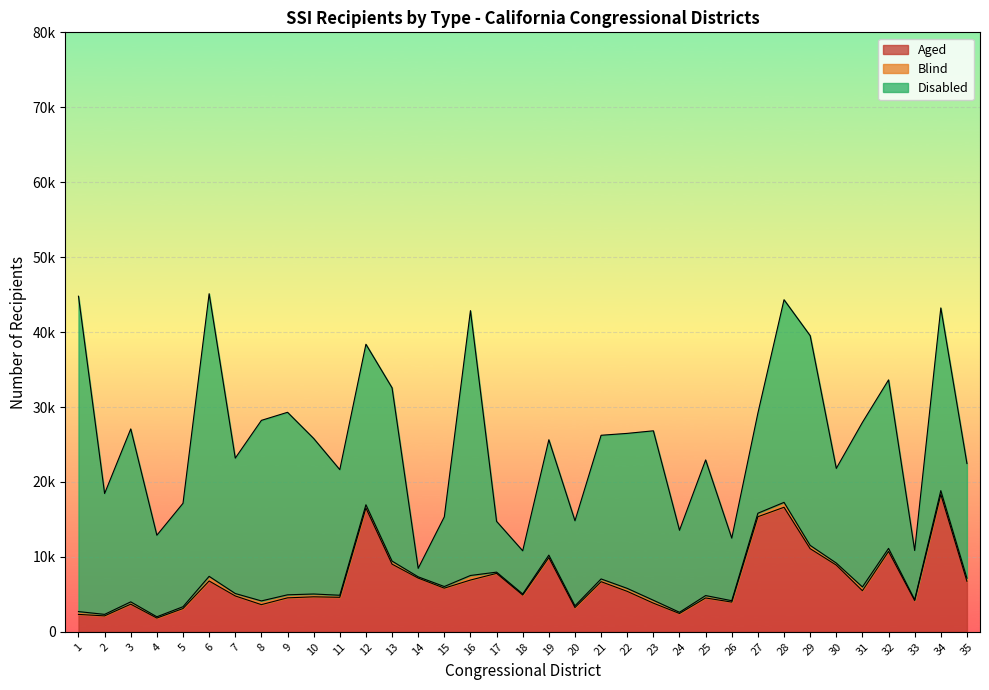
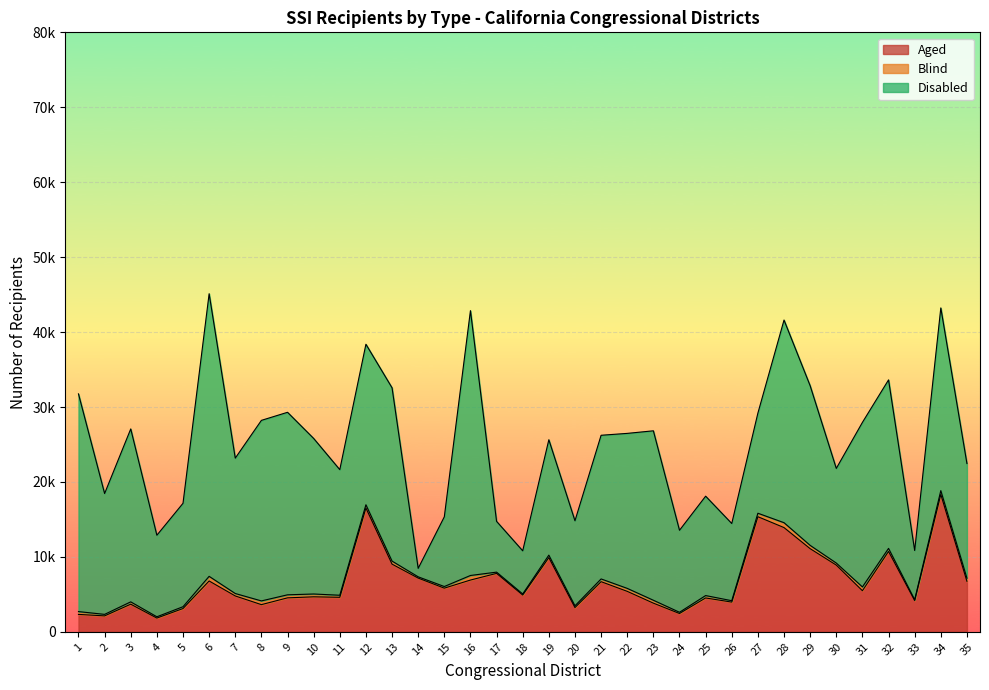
Disabled, 1: 42000 -> 29000
Disabled, 25: 18000 -> 13000
Disabled, 26: 8000 -> 10000
Aged, 28: 17000 -> 14000
Disabled, 29: 28000 -> 21000
